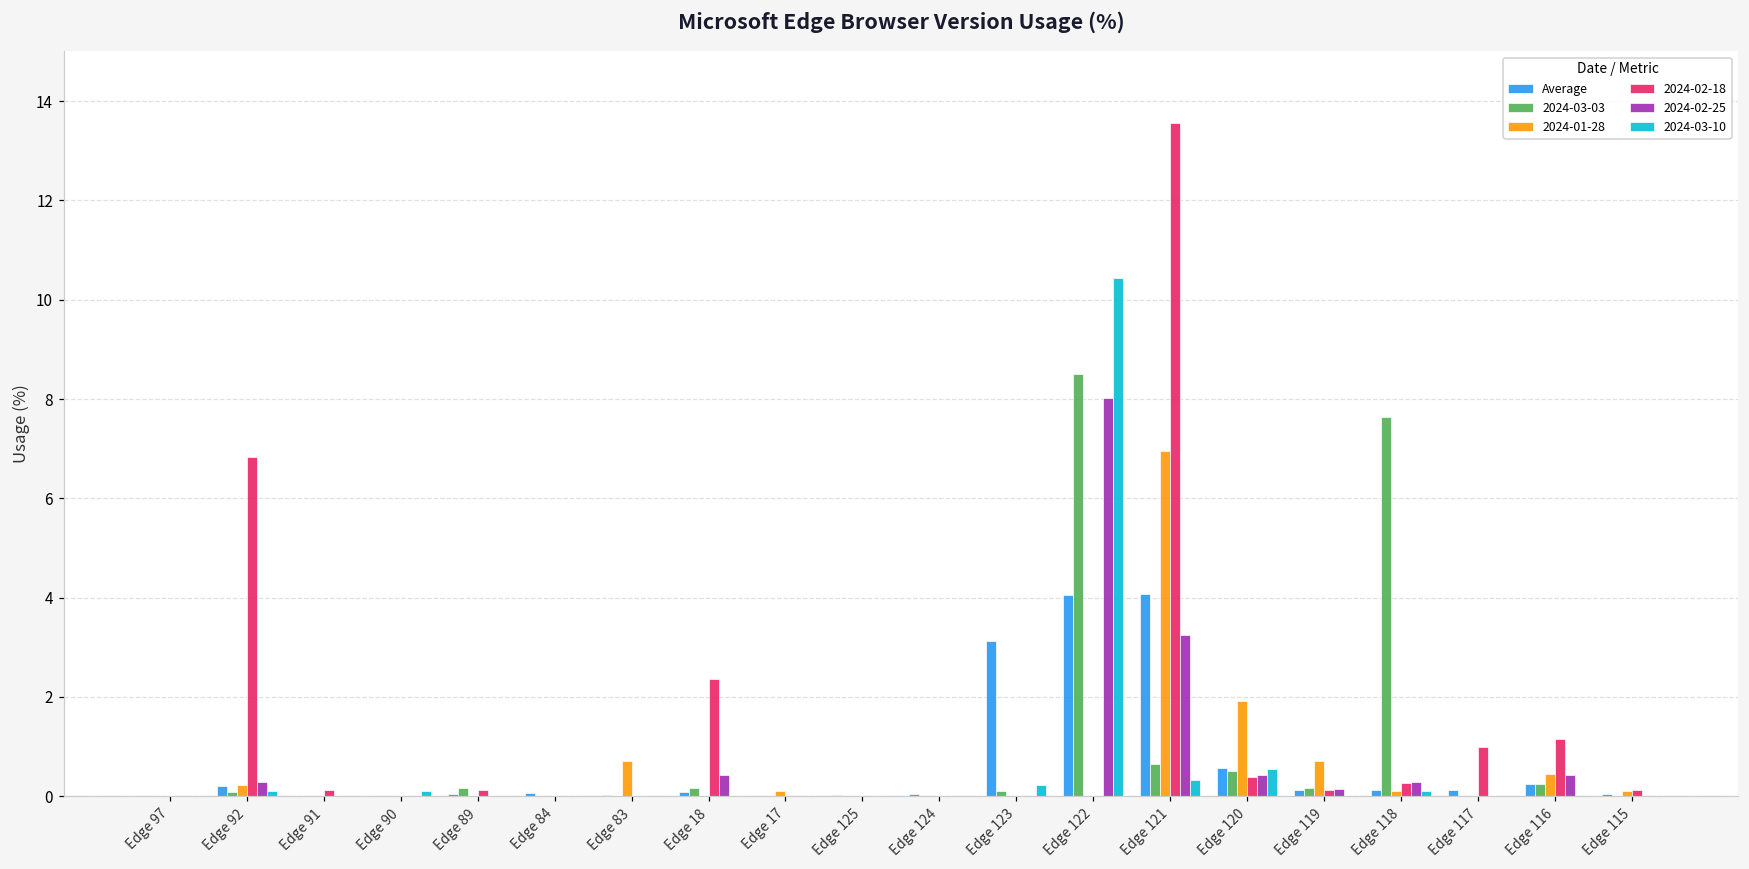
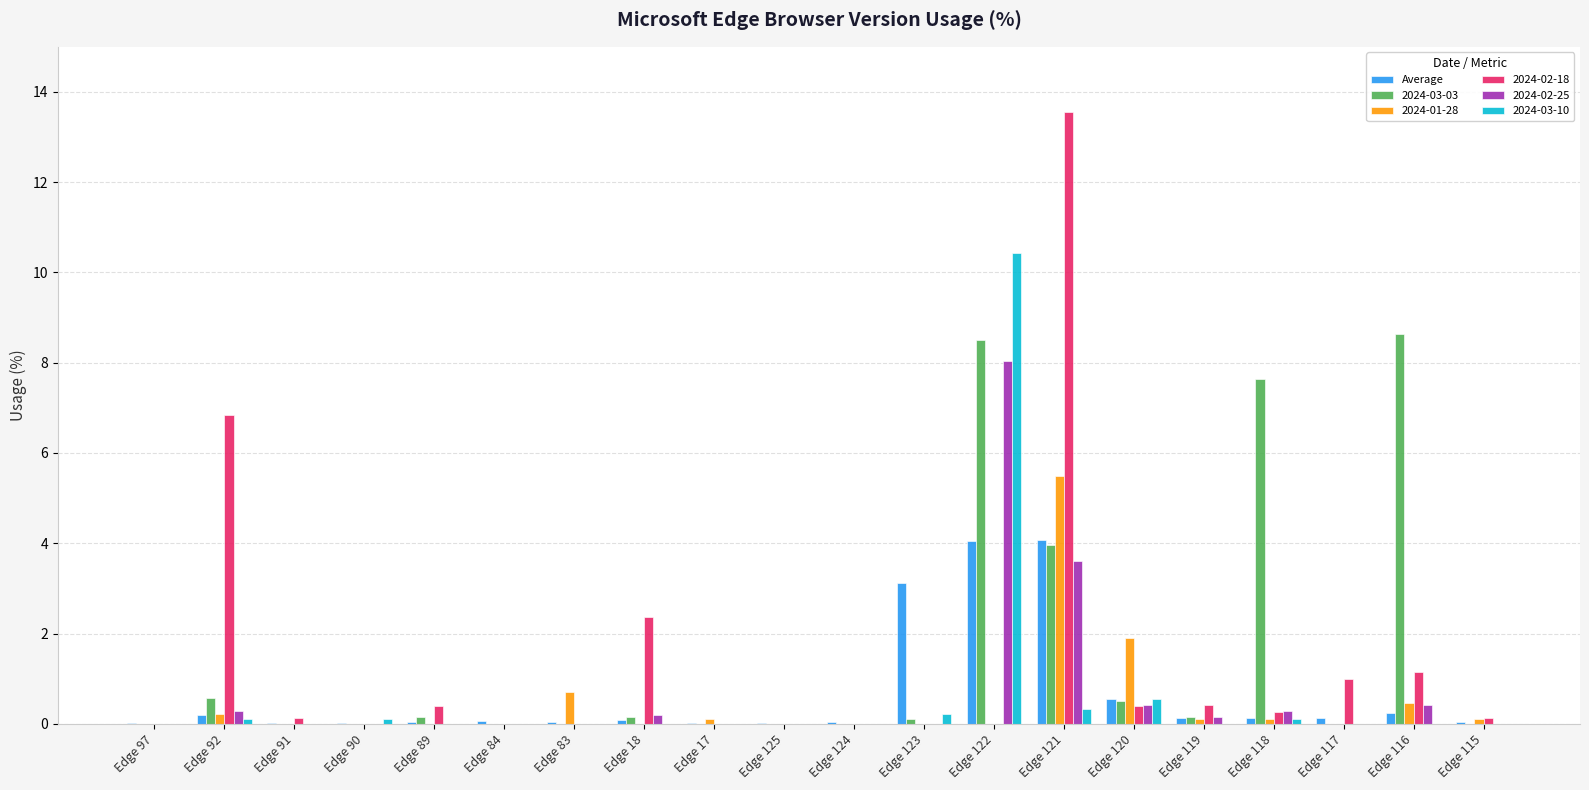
2024-03-03, Edge 92: 0.1 -> 0.6
2024-02-18, Edge 89: 0.1 -> 0.4
2024-02-25, Edge 18: 0.4 -> 0.2
2024-03-03, Edge 121: 0.6 -> 4.0
2024-01-28, Edge 121: 7.0 -> 5.5
2024-02-25, Edge 121: 3.2 -> 3.6
2024-01-28, Edge 119: 0.7 -> 0.1
2024-02-18, Edge 119: 0.1 -> 0.4
2024-03-03, Edge 116: 0.2 -> 8.6
